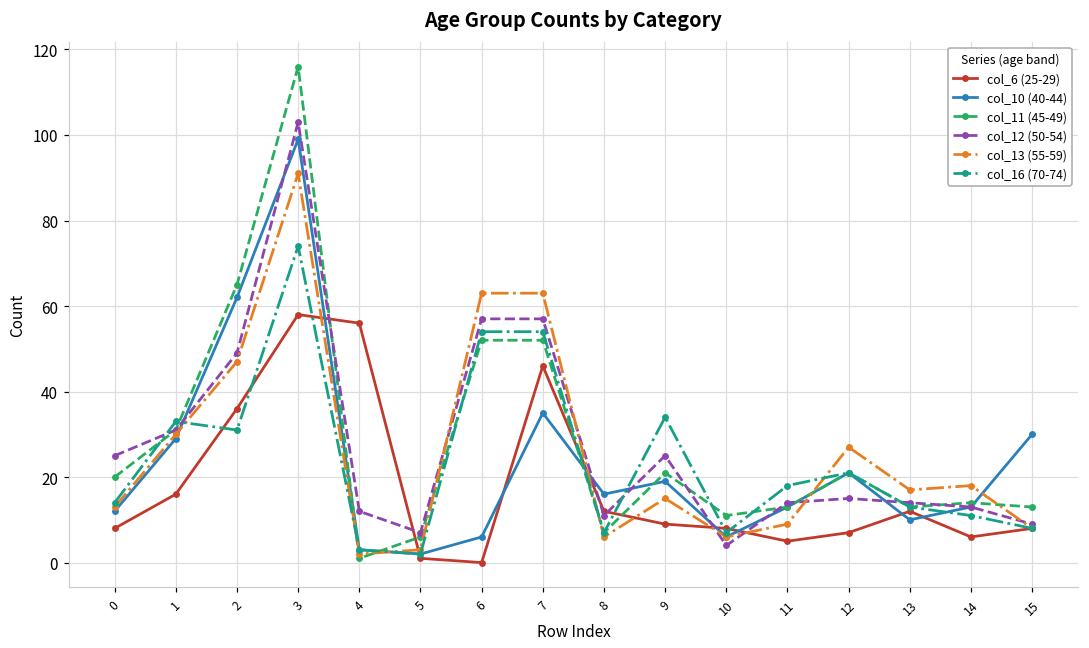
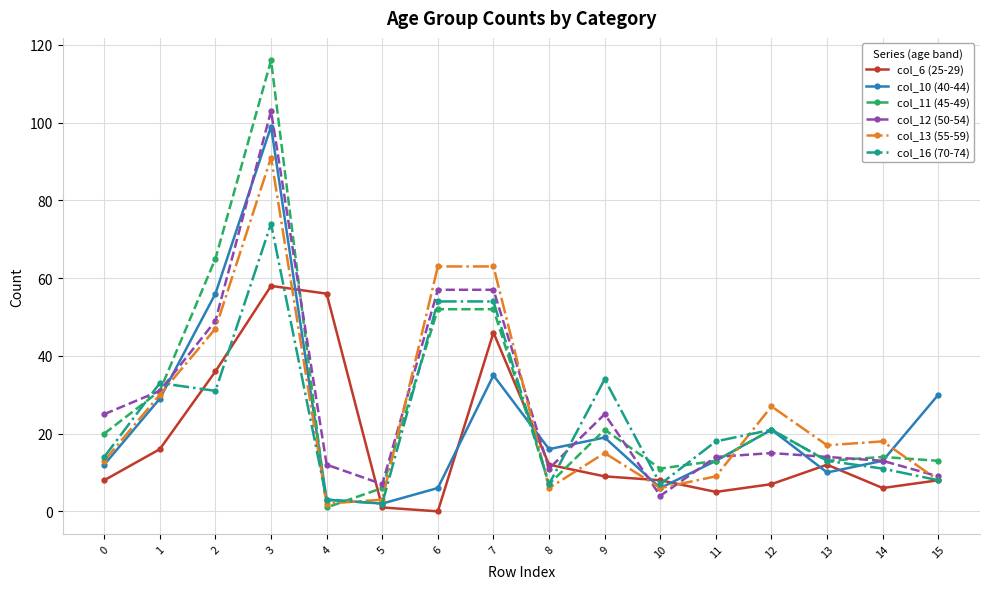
col_10 (40-44), 2: 62 -> 56
